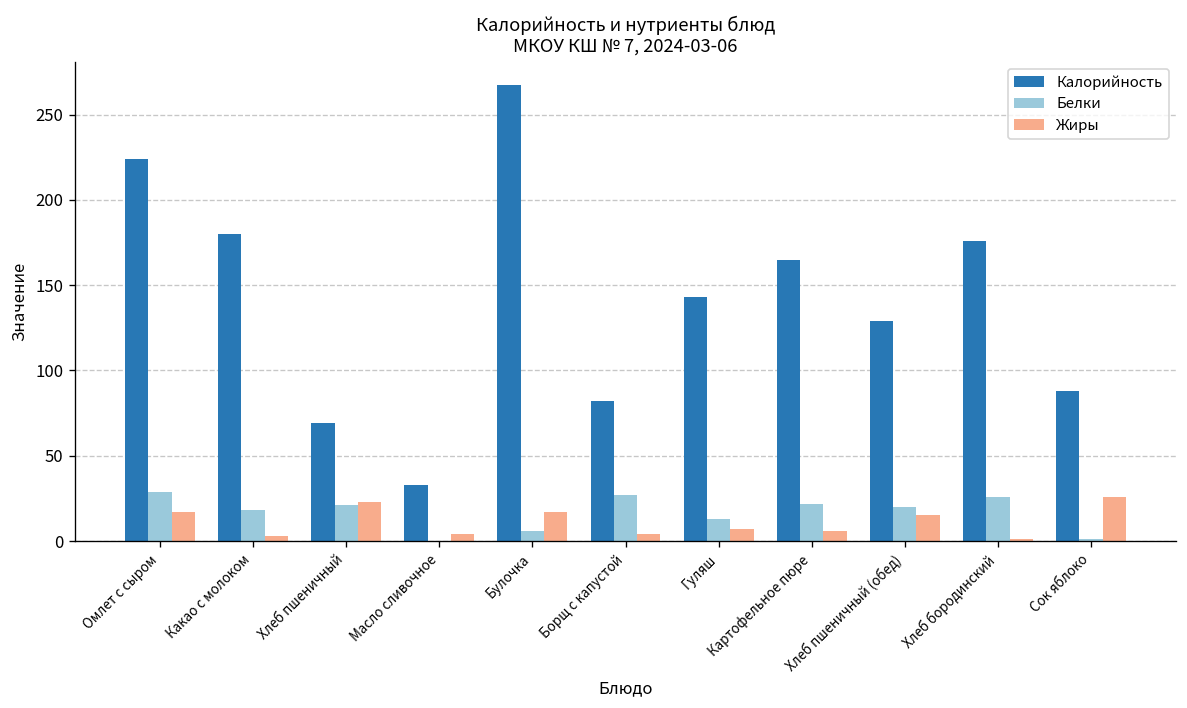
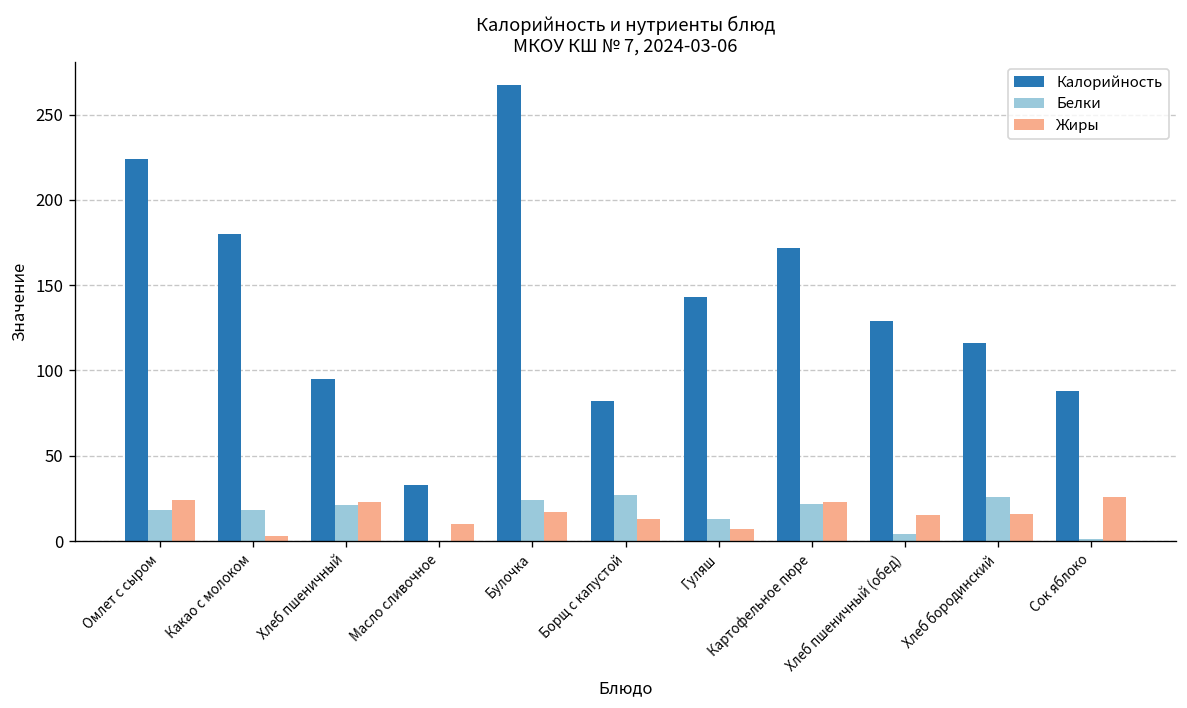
Белки, Омлет с сыром: 29 -> 18
Жиры, Омлет с сыром: 17 -> 24
Калорийность, Хлеб пшеничный: 69 -> 95
Жиры, Масло сливочное: 4 -> 10
Белки, Булочка: 6 -> 24
Жиры, Борщ с капустой: 4 -> 13
Калорийность, Картофельное пюре: 165 -> 172
Жиры, Картофельное пюре: 6 -> 23
Белки, Хлеб пшеничный (обед): 20 -> 4
Калорийность, Хлеб бородинский: 176 -> 116
Жиры, Хлеб бородинский: 1 -> 16
